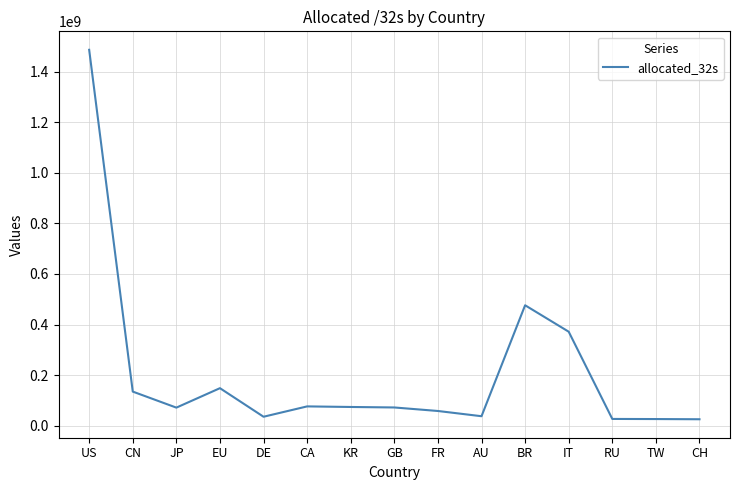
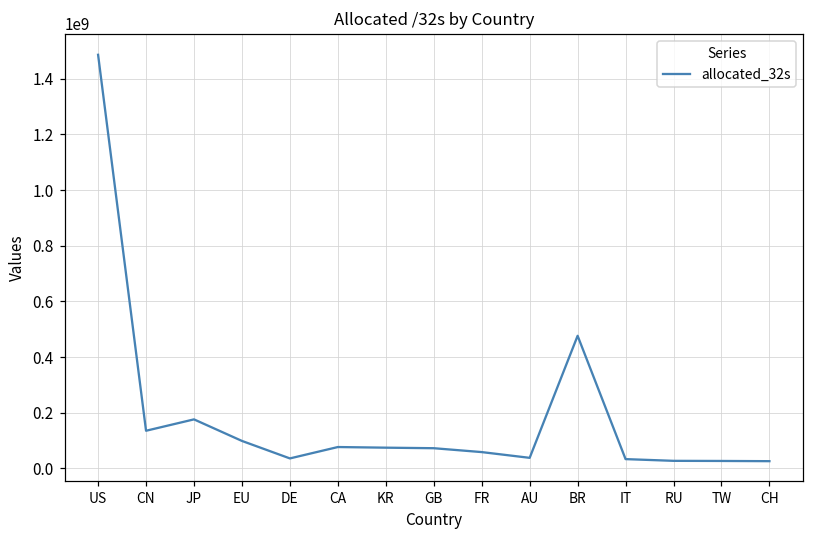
JP: 70000000 -> 180000000
EU: 150000000 -> 100000000
IT: 370000000 -> 30000000
